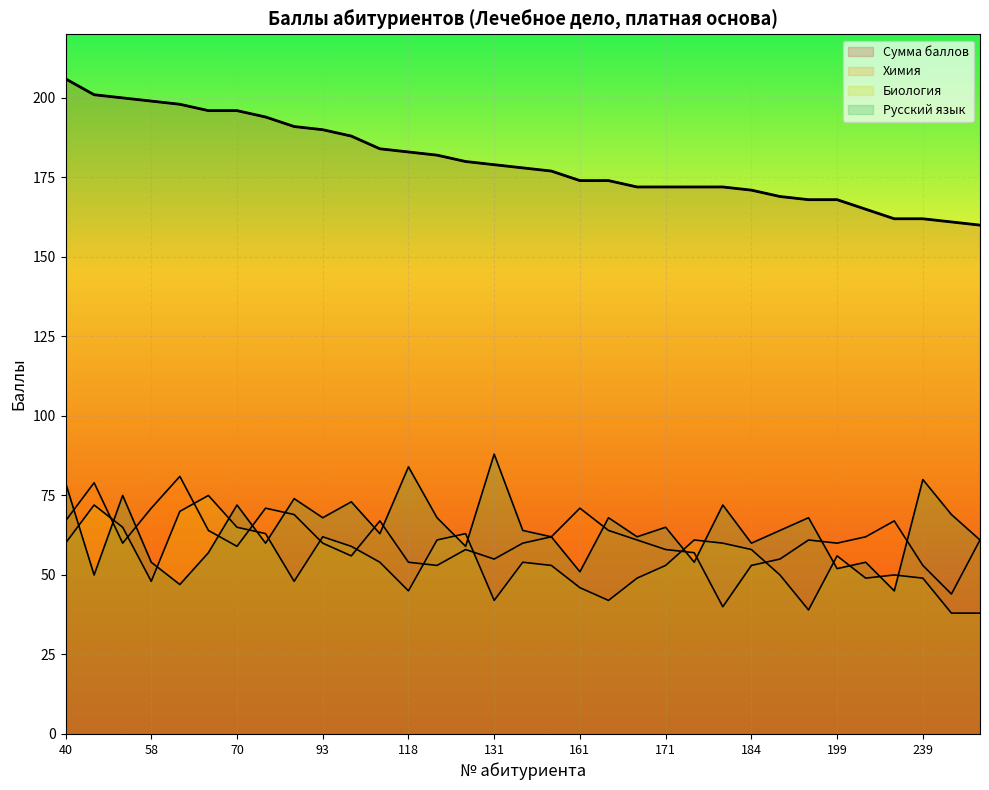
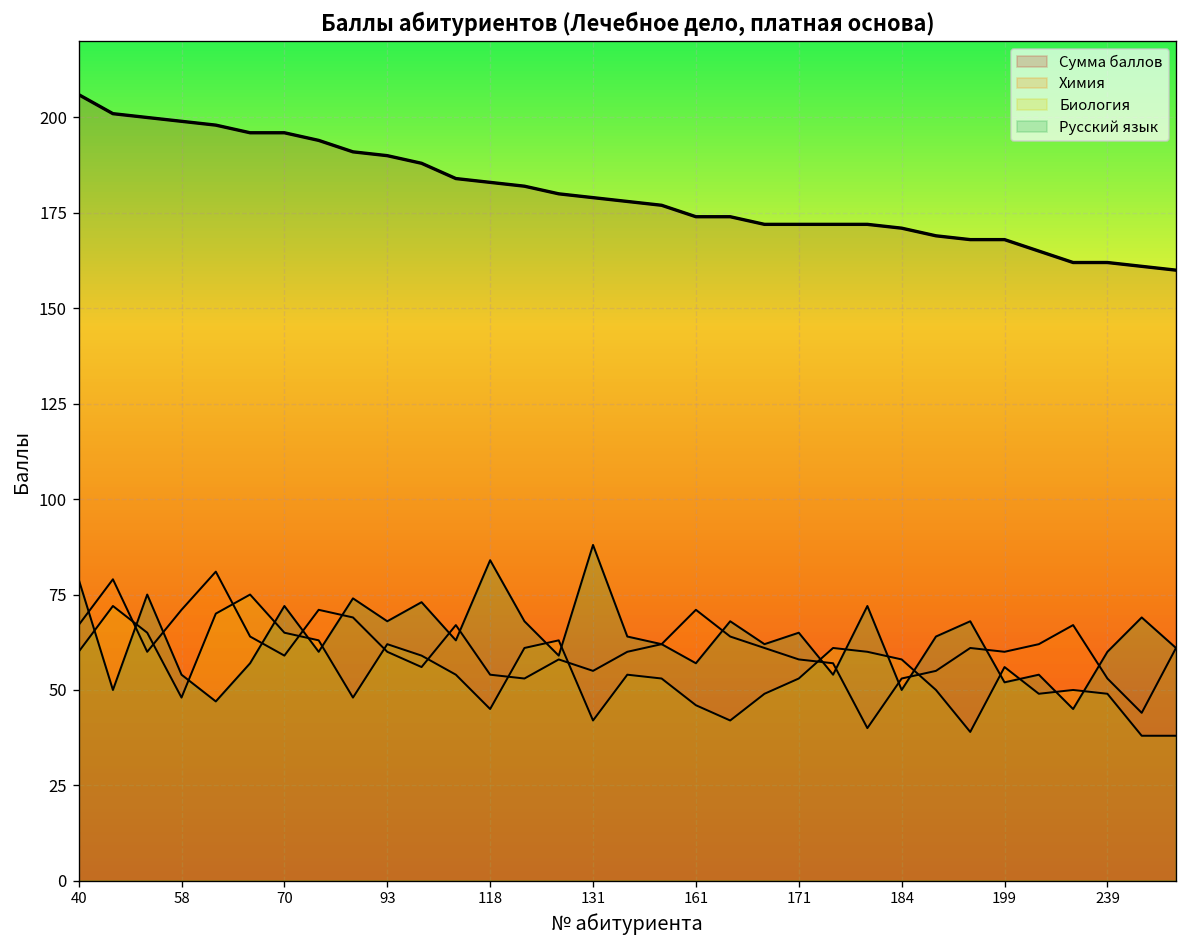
Русский язык, 161: 51 -> 57
Русский язык, 184: 60 -> 50
Русский язык, 239: 80 -> 60
